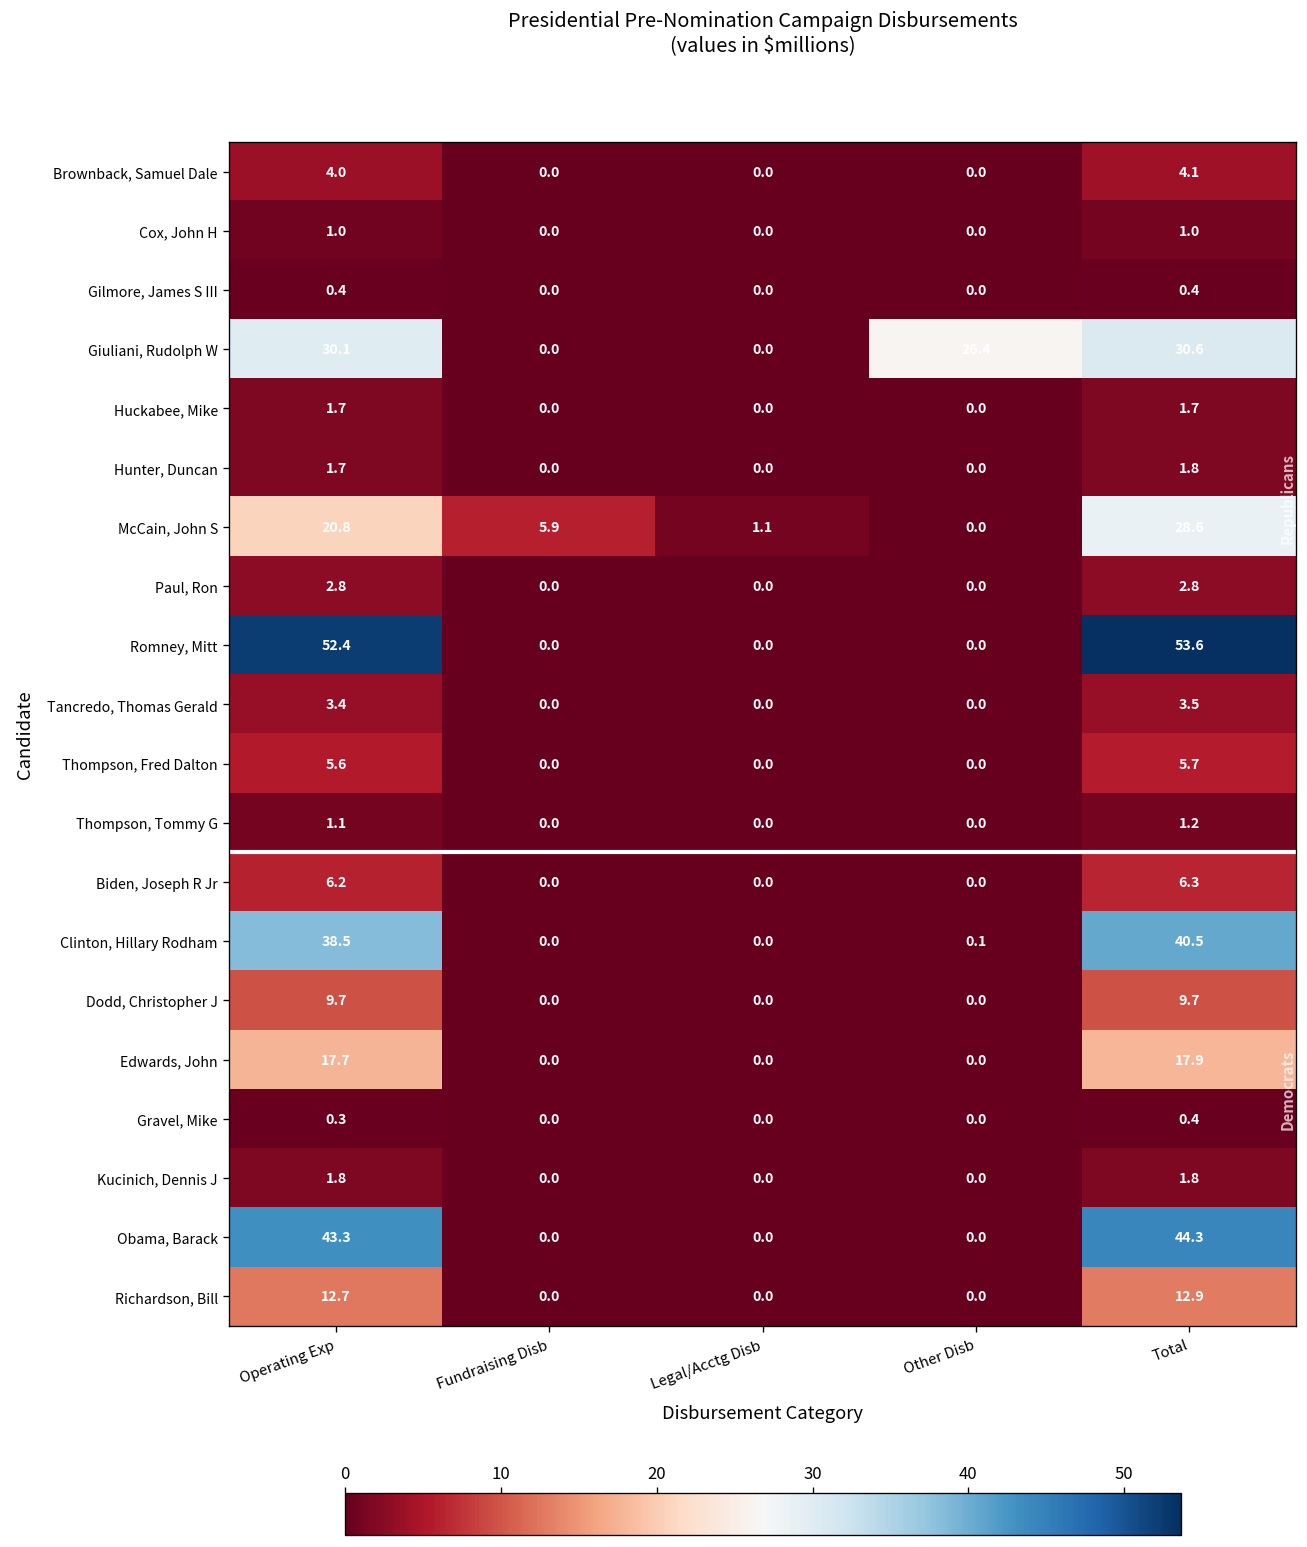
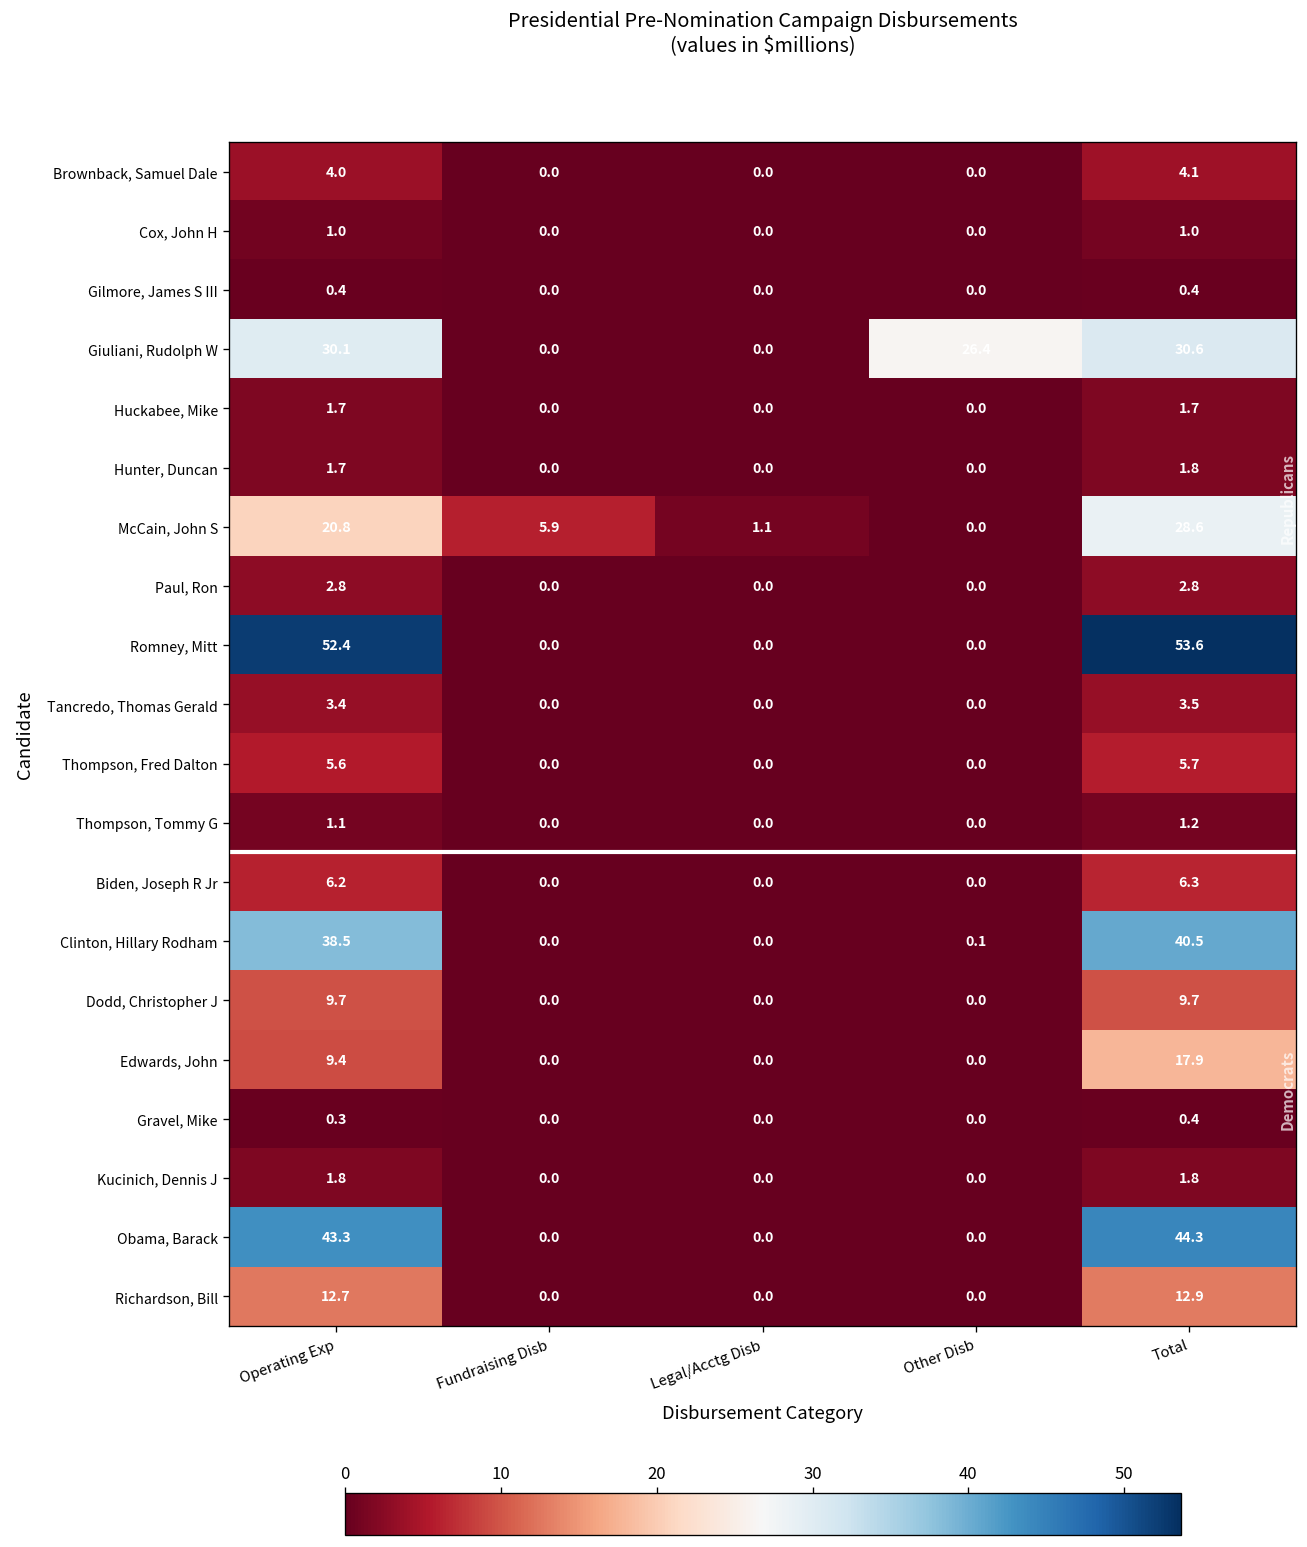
Edwards, John, Operating Exp: 17.7 -> 9.4
